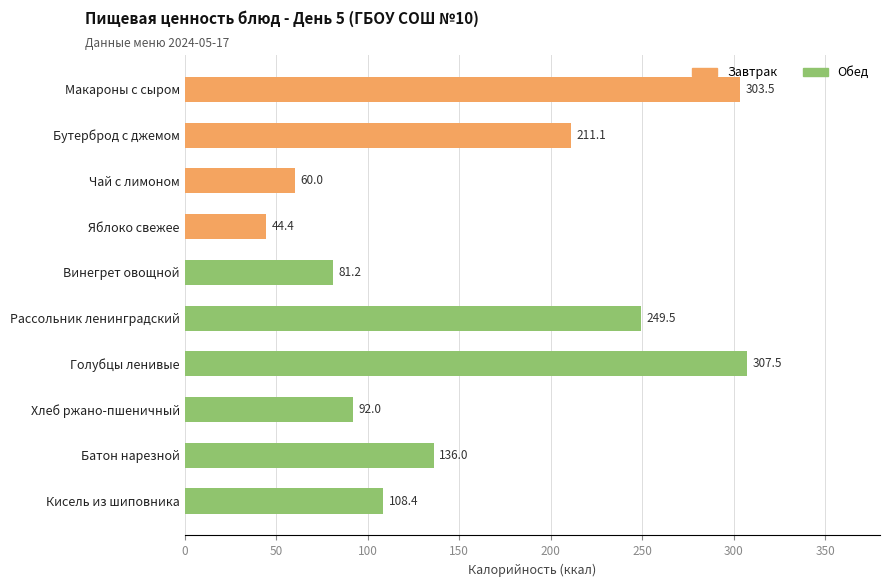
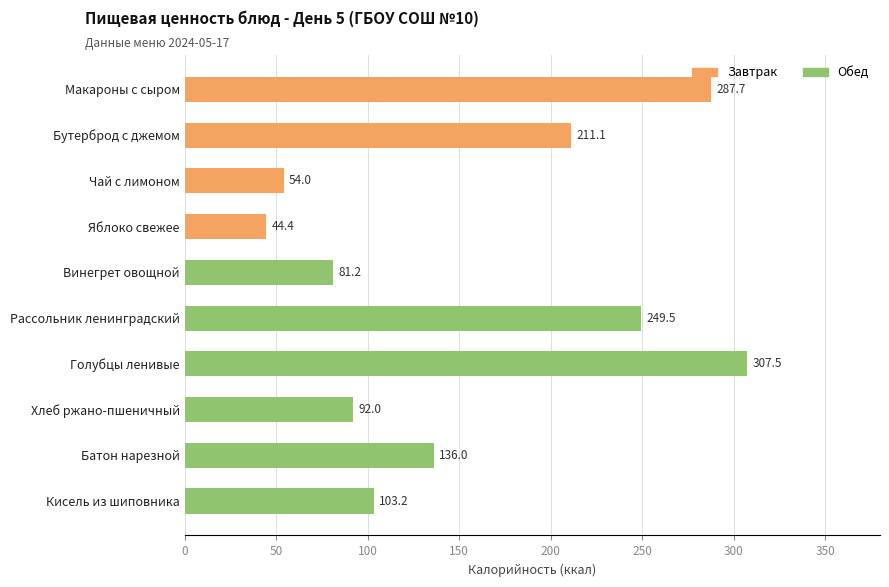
Макароны с сыром: 303.5 -> 287.7
Чай с лимоном: 60.0 -> 54.0
Кисель из шиповника: 108.4 -> 103.2
